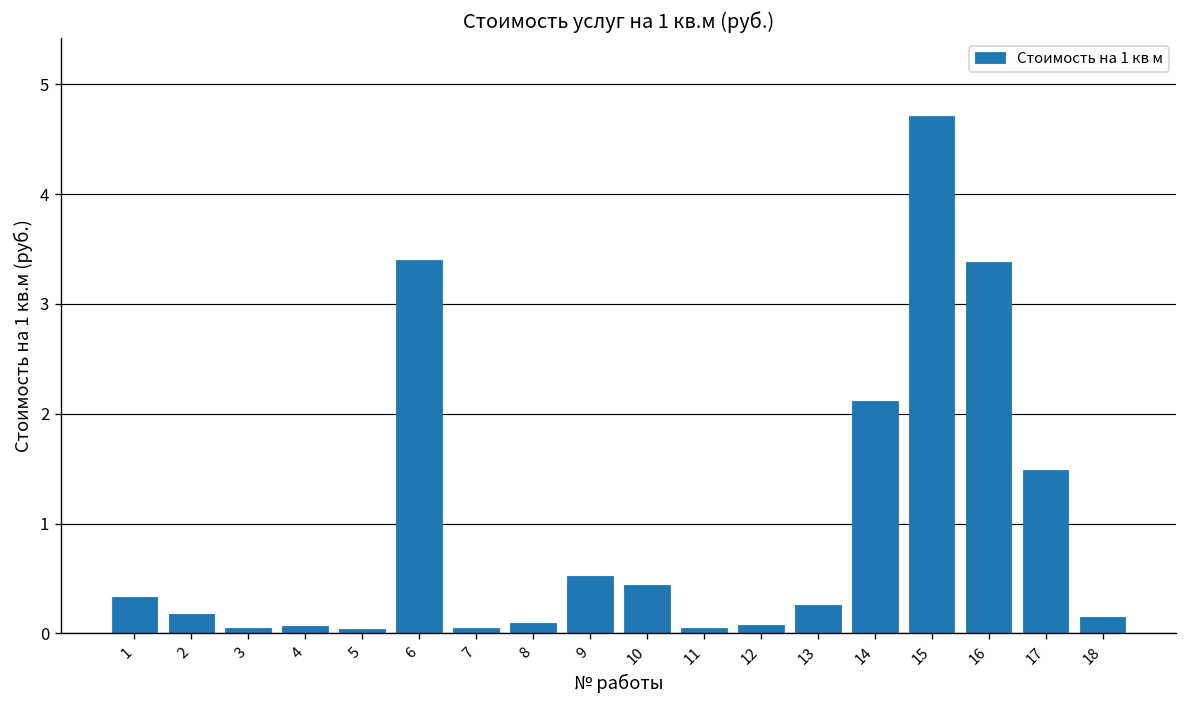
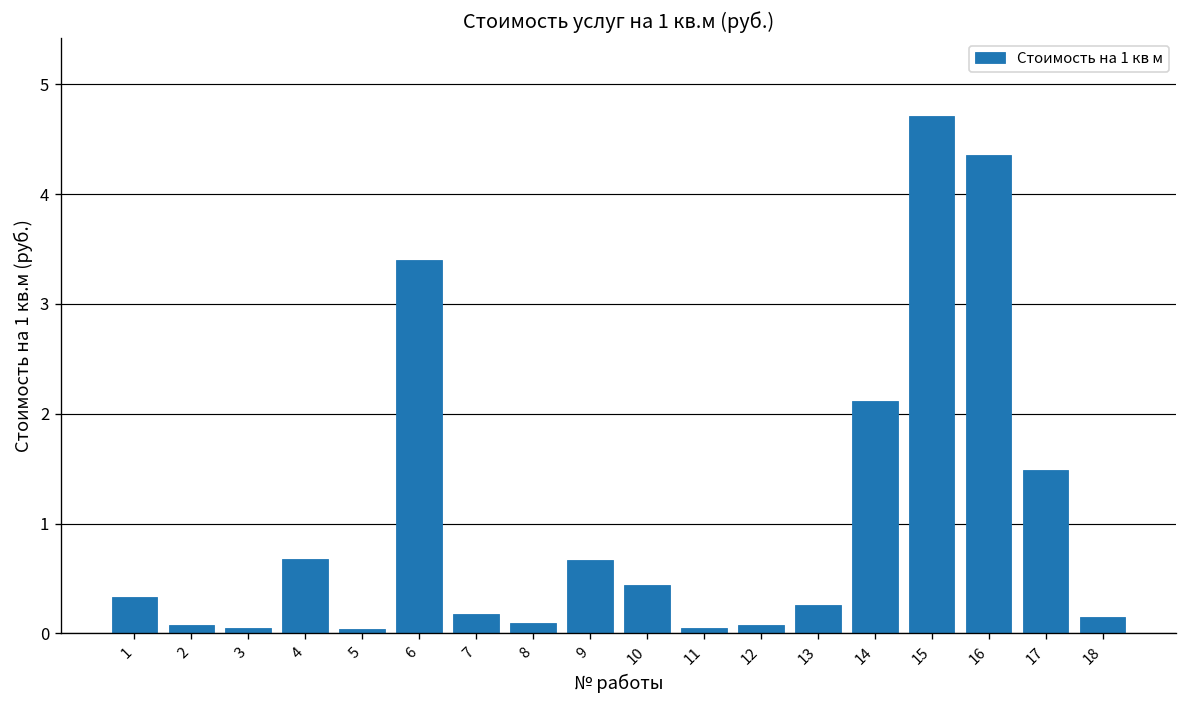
2: 0.2 -> 0.1
4: 0.1 -> 0.7
7: 0.1 -> 0.2
9: 0.5 -> 0.7
16: 3.4 -> 4.4
